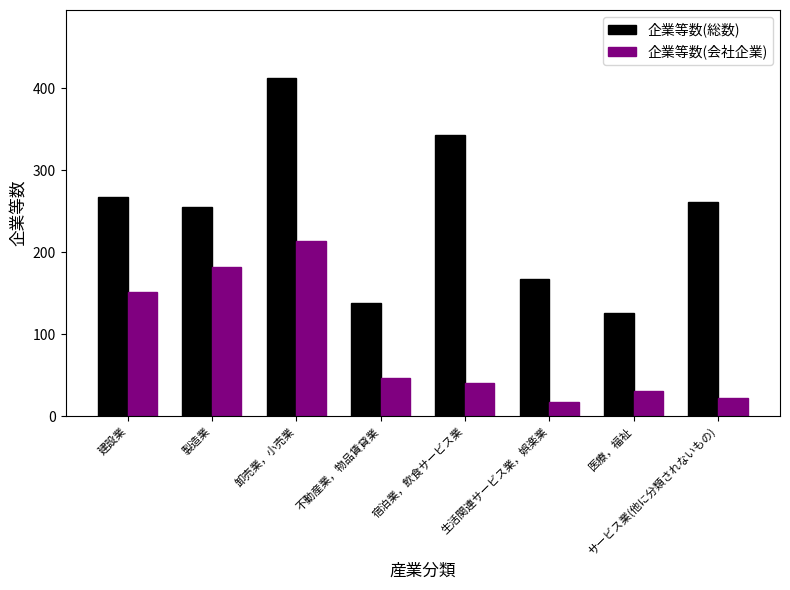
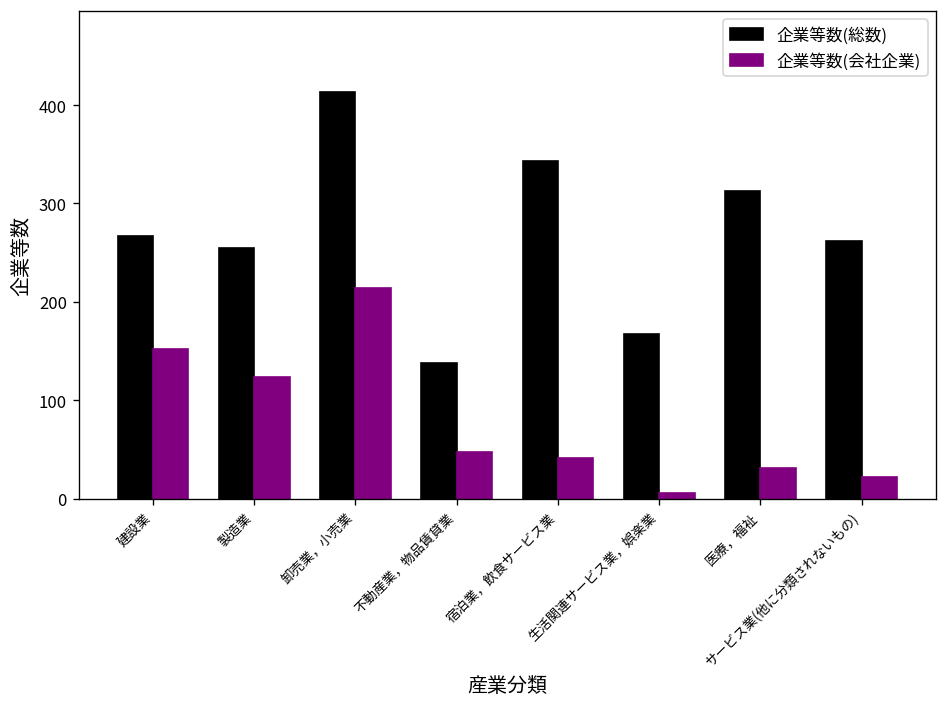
企業等数(会社企業), 製造業: 180 -> 120
企業等数(会社企業), 生活関連サービス業，娯楽業: 20 -> 10
企業等数(総数), 医療，福祉: 130 -> 310
